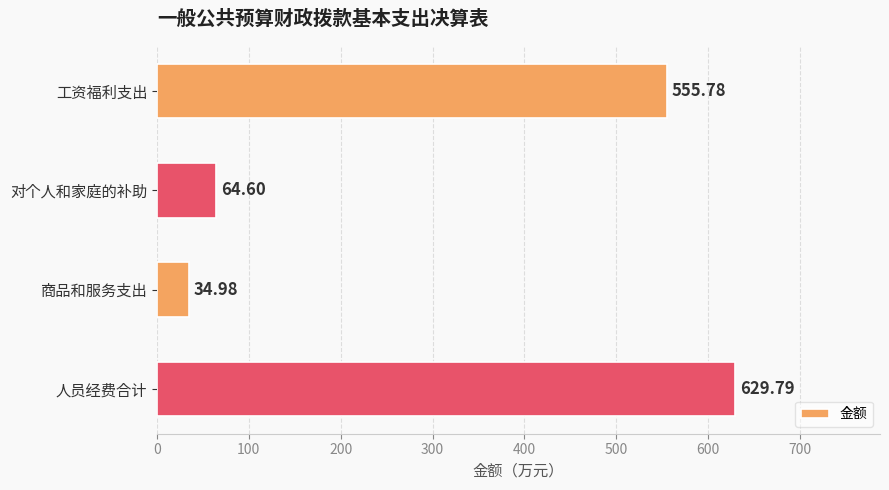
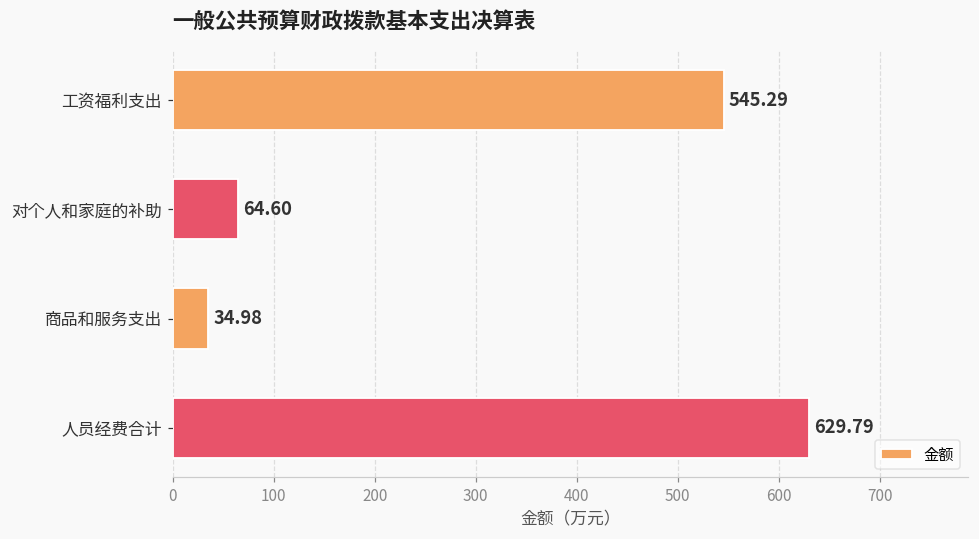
工资福利支出: 555.78 -> 545.29
